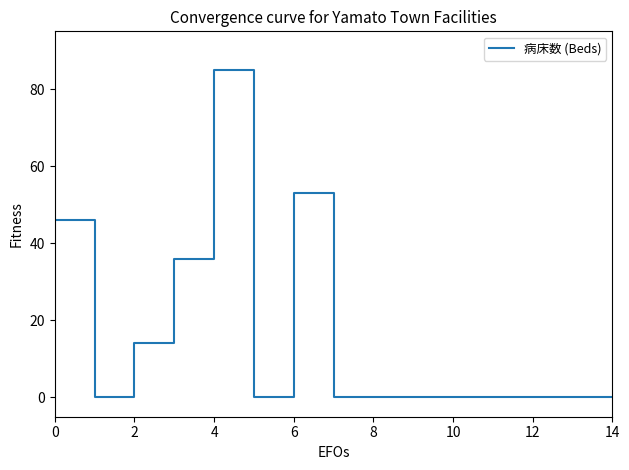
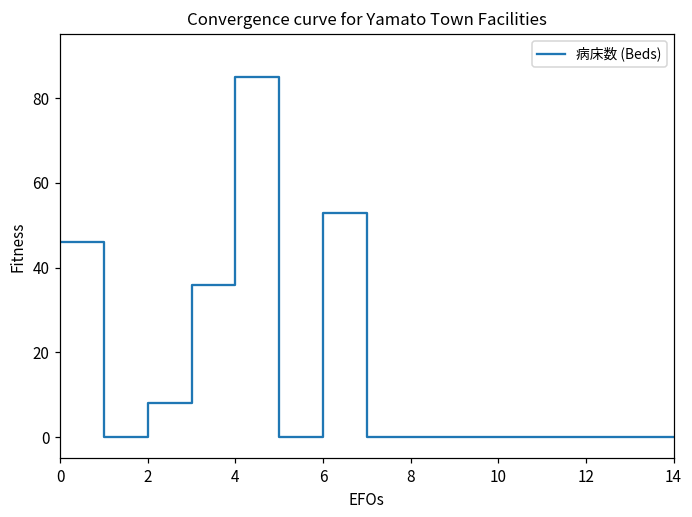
2: 14 -> 8
